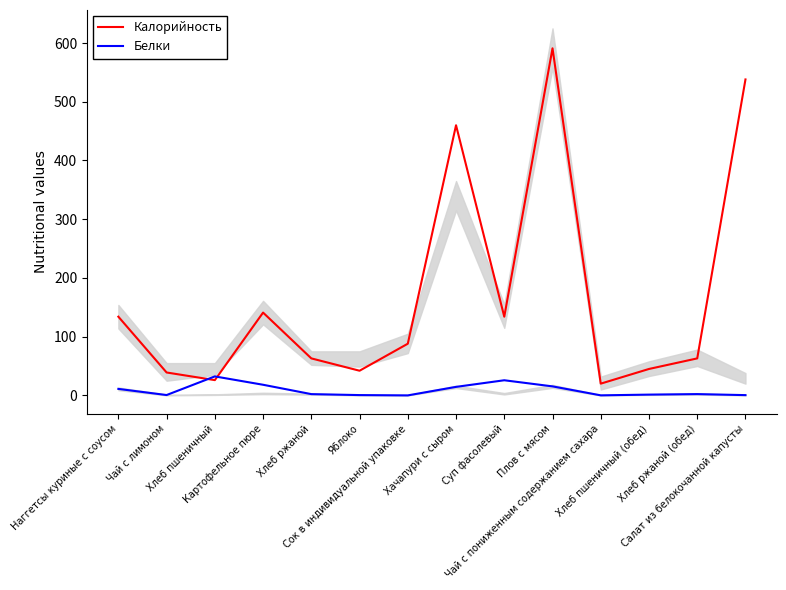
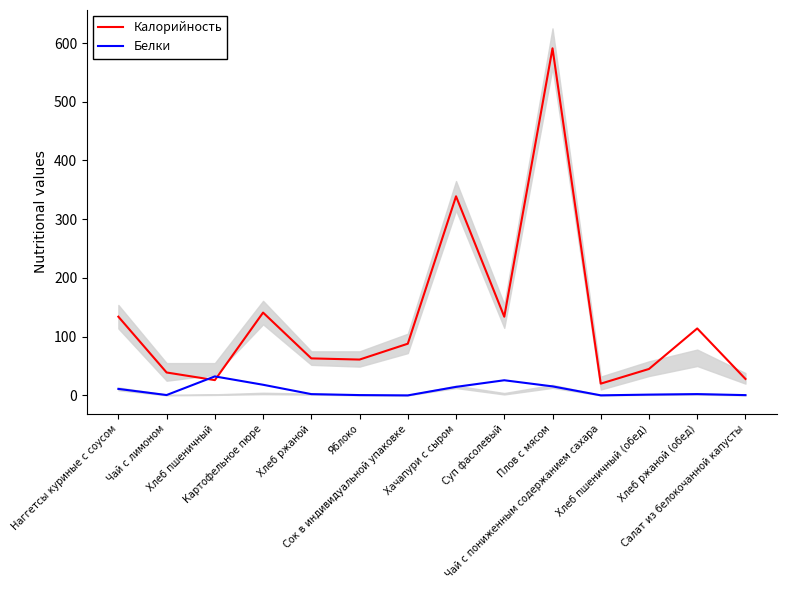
Калорийность, Яблоко: 40 -> 60
Калорийность, Хачапури с сыром: 460 -> 340
Калорийность, Хлеб ржаной (обед): 60 -> 110
Калорийность, Салат из белокочанной капусты: 540 -> 30
